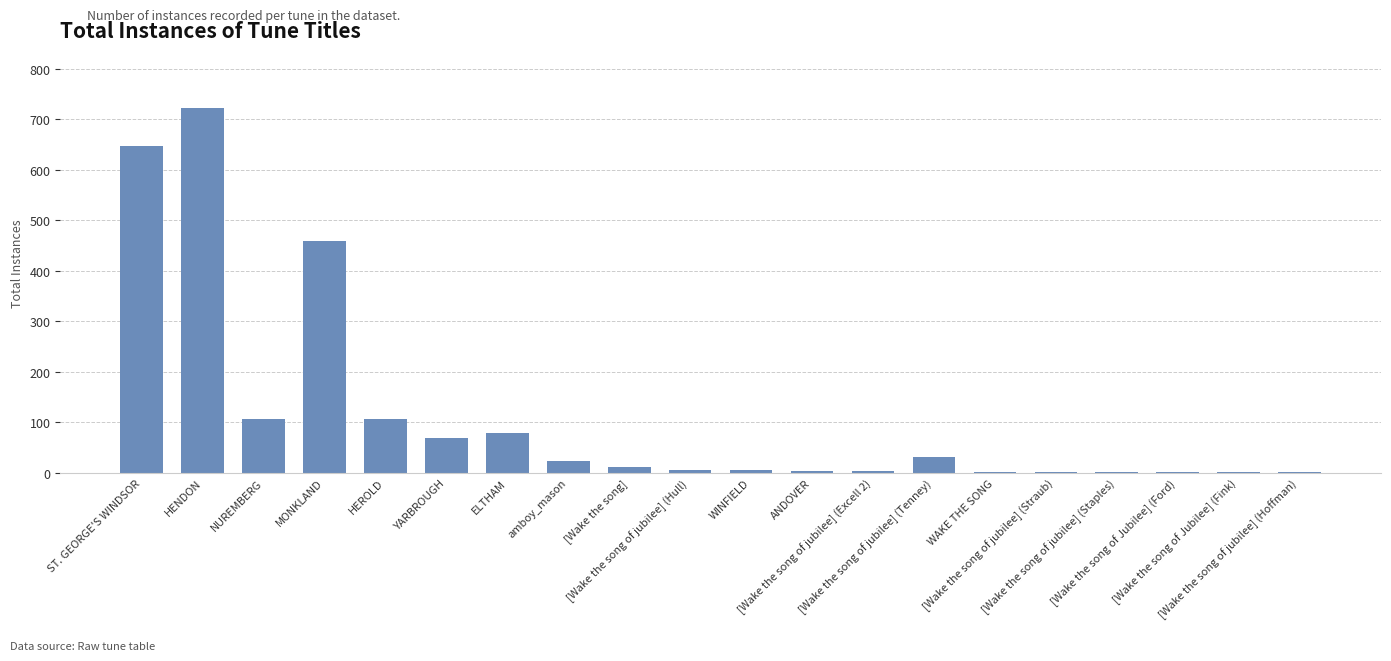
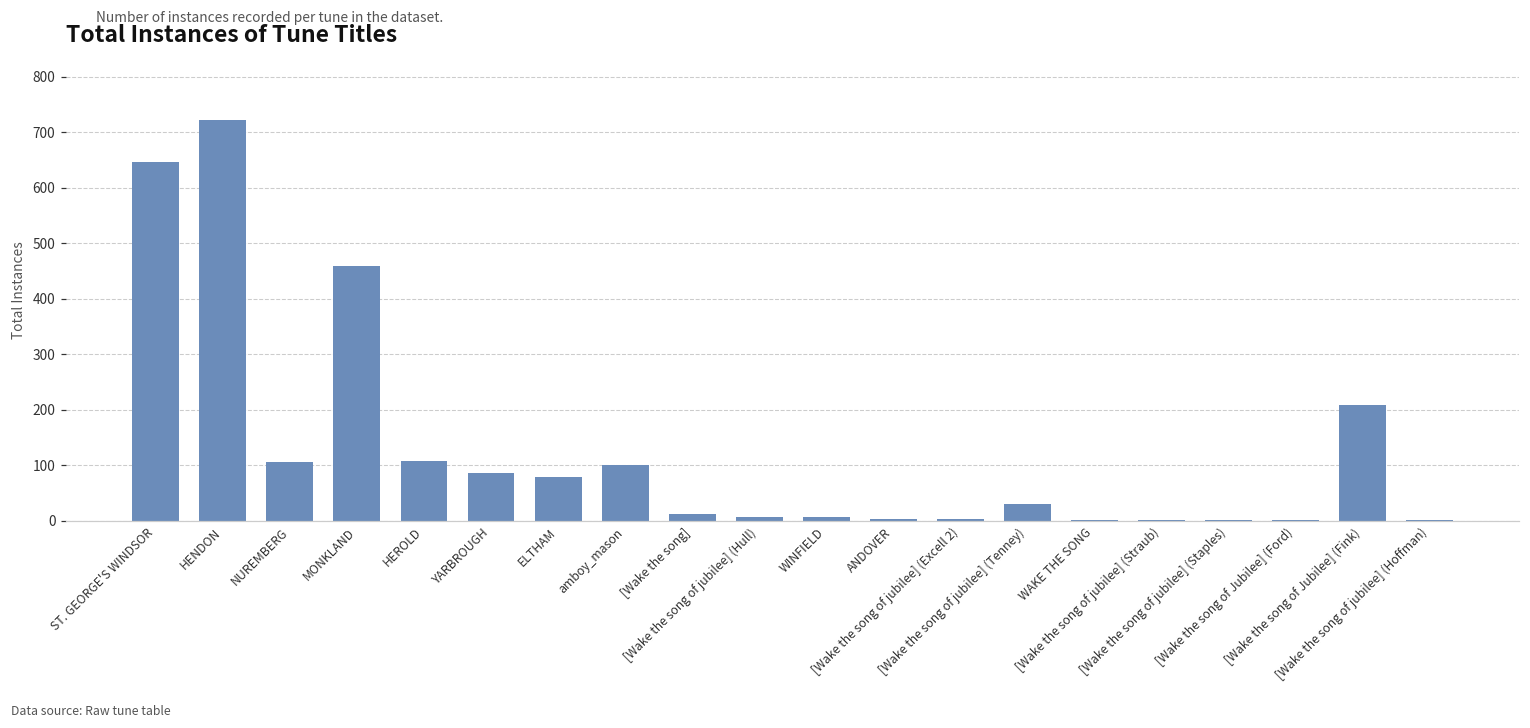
YARBROUGH: 70 -> 90
amboy_mason: 20 -> 100
[Wake the song of Jubilee] (Fink): 0 -> 210
